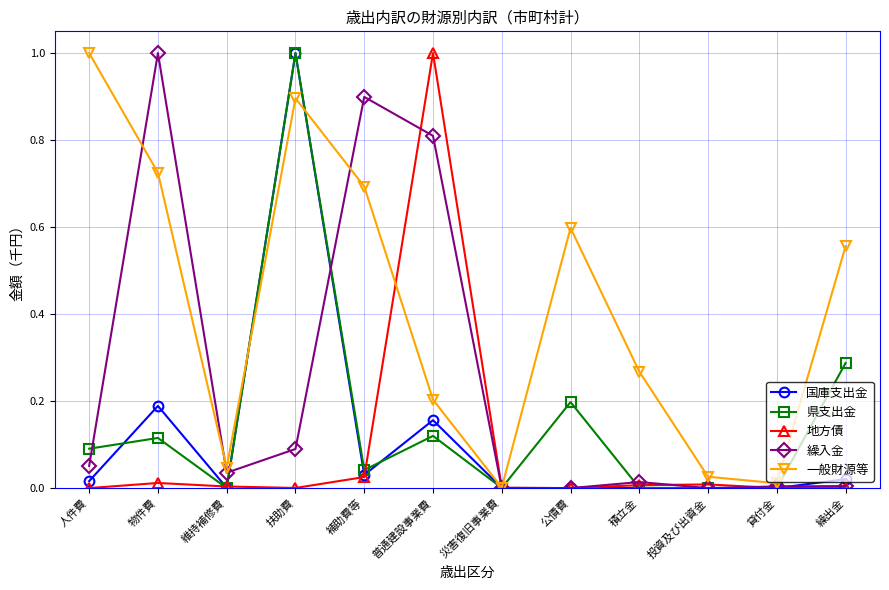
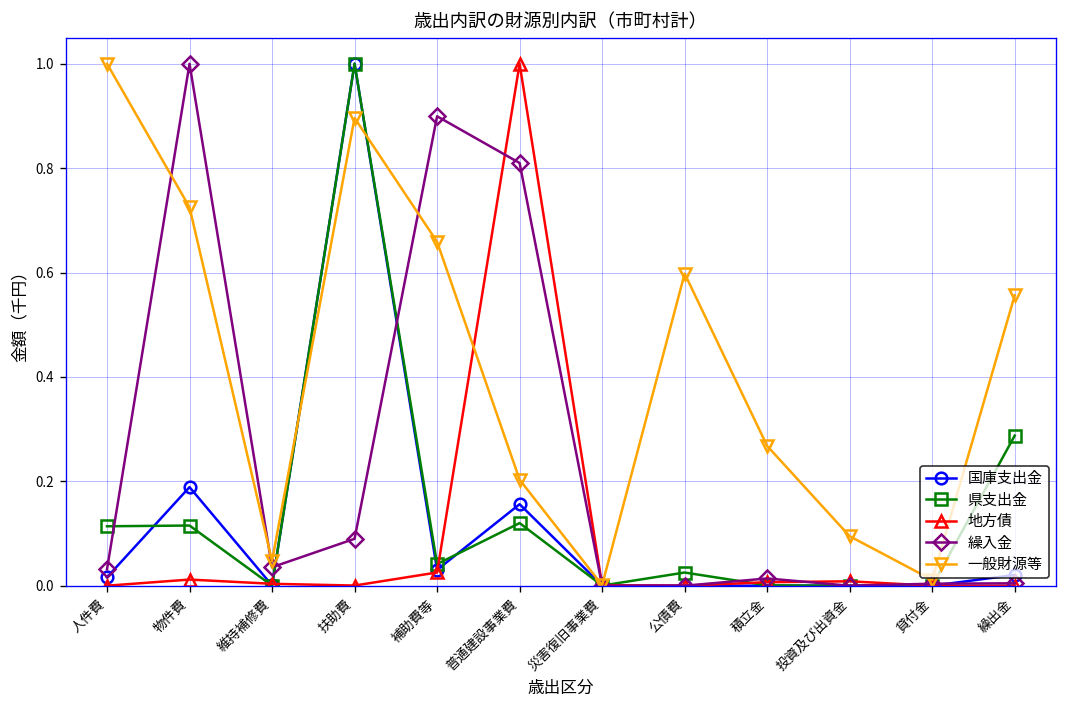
県支出金, 人件費: 0.09 -> 0.11
繰入金, 人件費: 0.05 -> 0.03
一般財源等, 補助費等: 0.69 -> 0.66
県支出金, 公債費: 0.20 -> 0.03
一般財源等, 投資及び出資金: 0.03 -> 0.09
